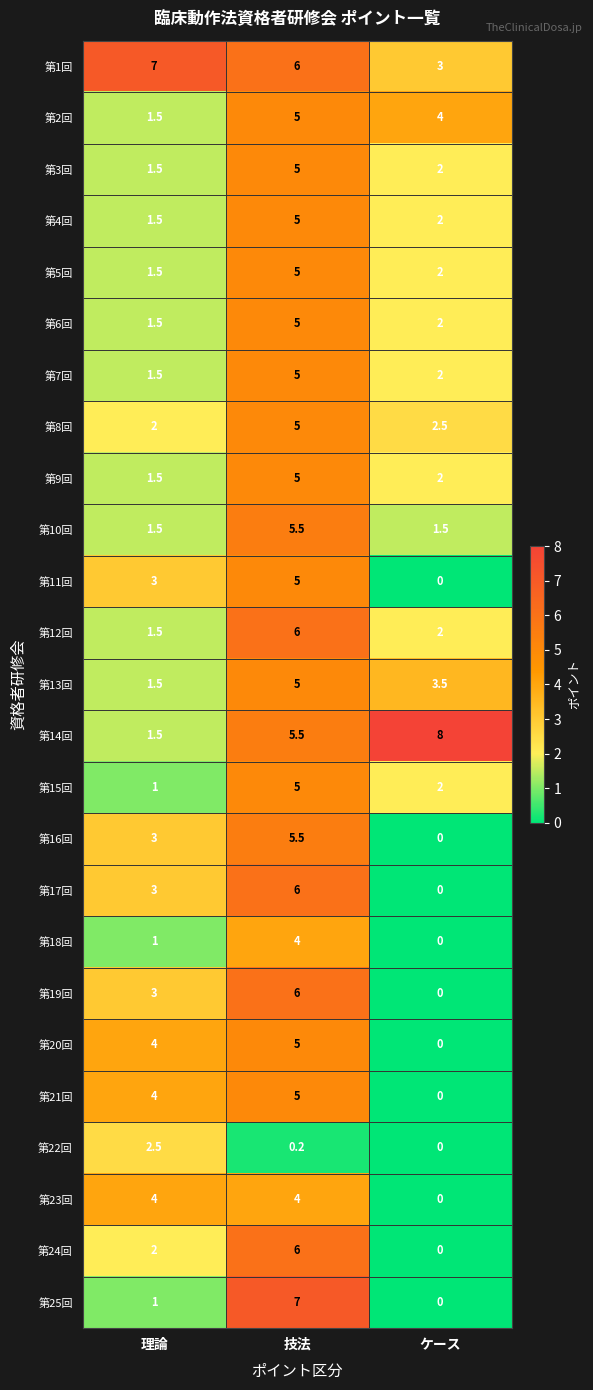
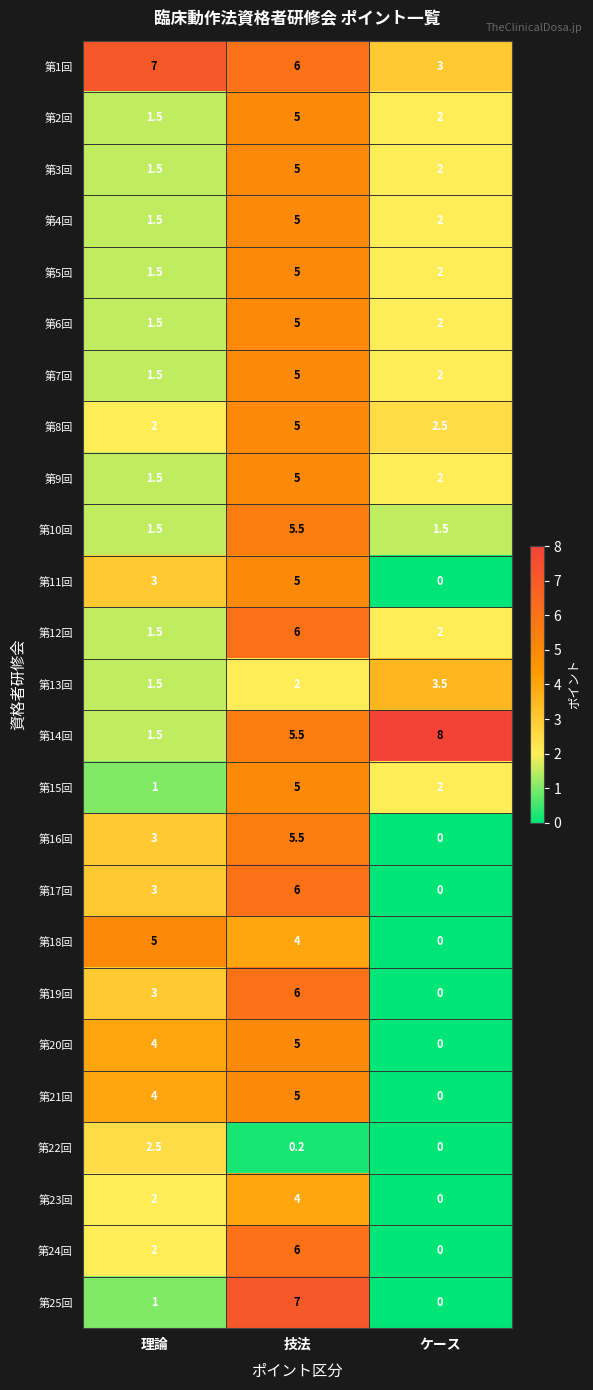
第2回, ケース: 4 -> 2
第13回, 技法: 5 -> 2
第18回, 理論: 1 -> 5
第23回, 理論: 4 -> 2
